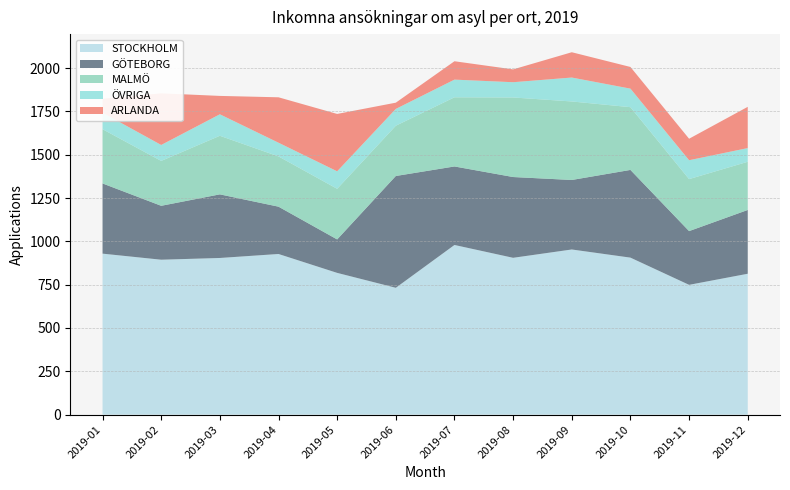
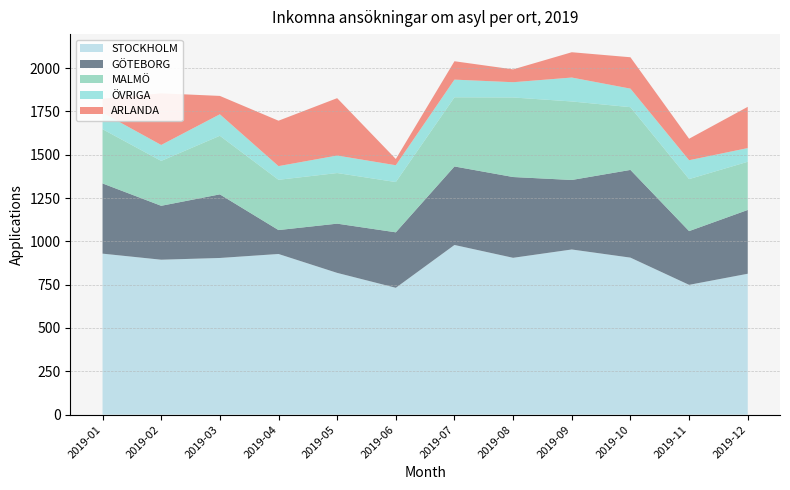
GÖTEBORG, 2019-04: 270 -> 140
GÖTEBORG, 2019-05: 190 -> 280
GÖTEBORG, 2019-06: 650 -> 320
ARLANDA, 2019-10: 130 -> 180
